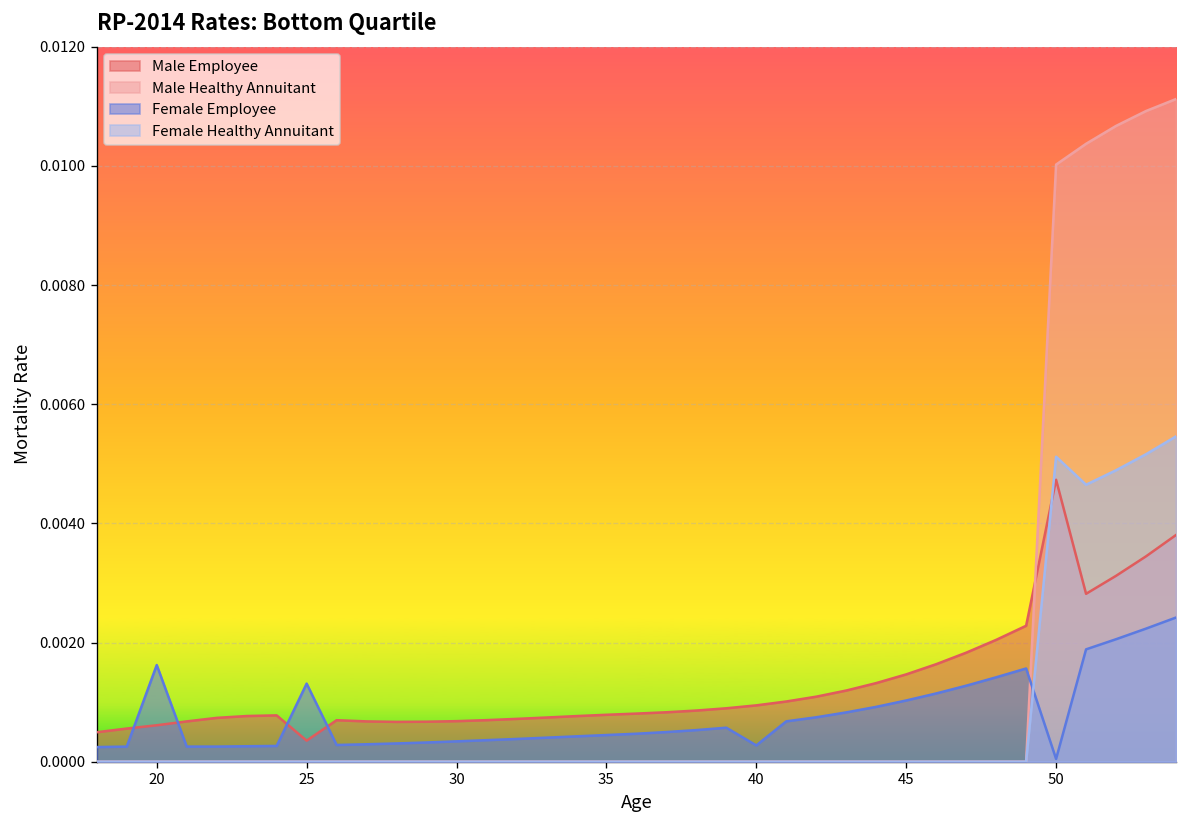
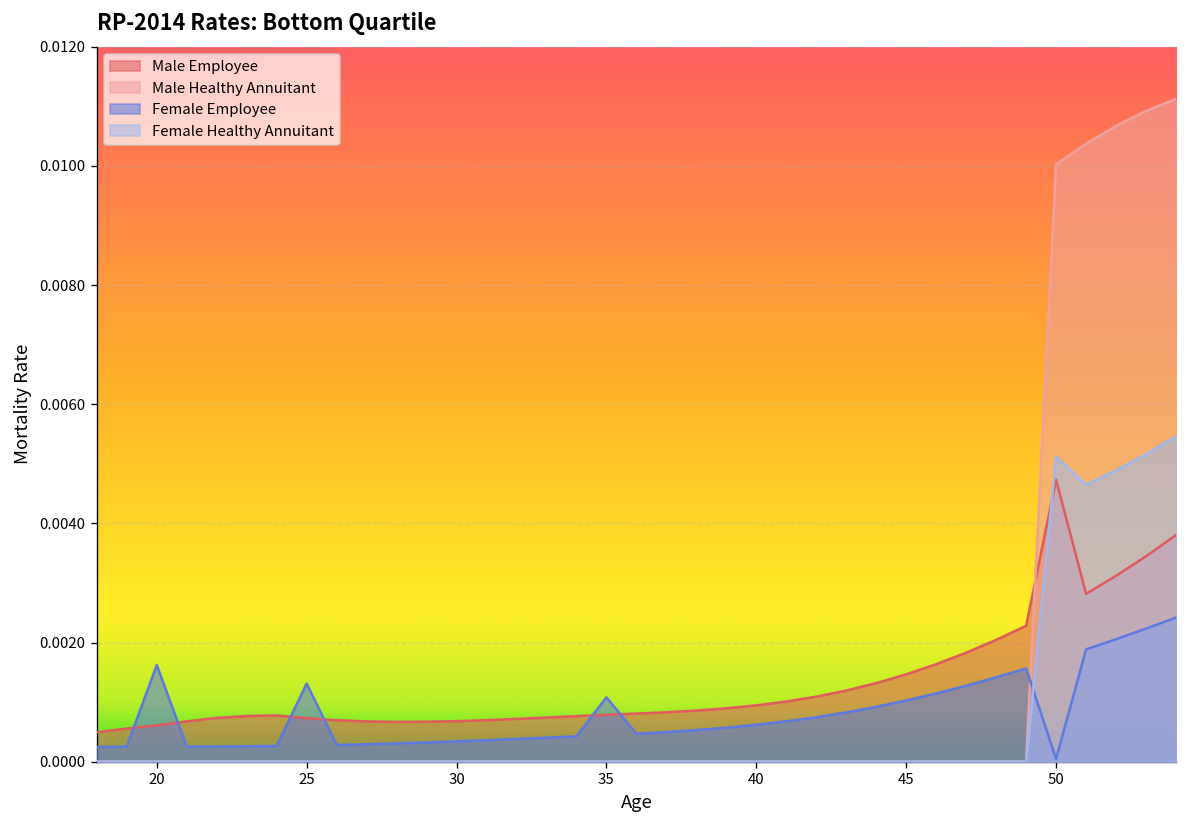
Male Employee, 25: 0.0004 -> 0.0007
Female Employee, 35: 0.0004 -> 0.0011
Female Employee, 40: 0.0003 -> 0.0006
